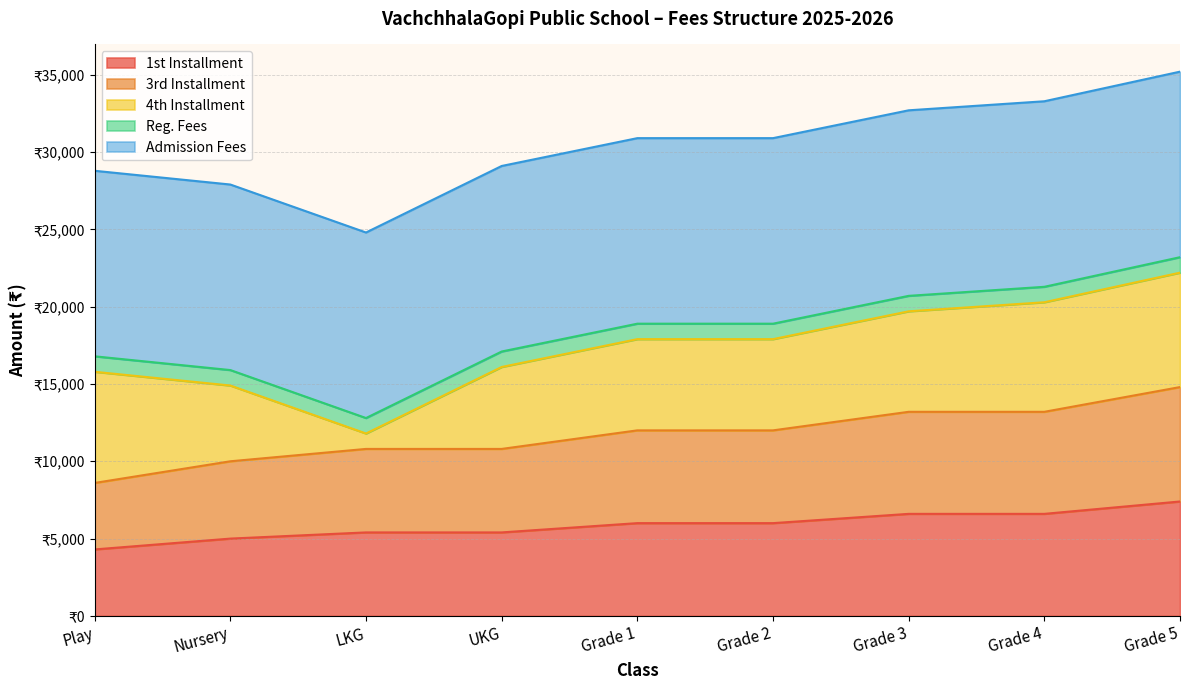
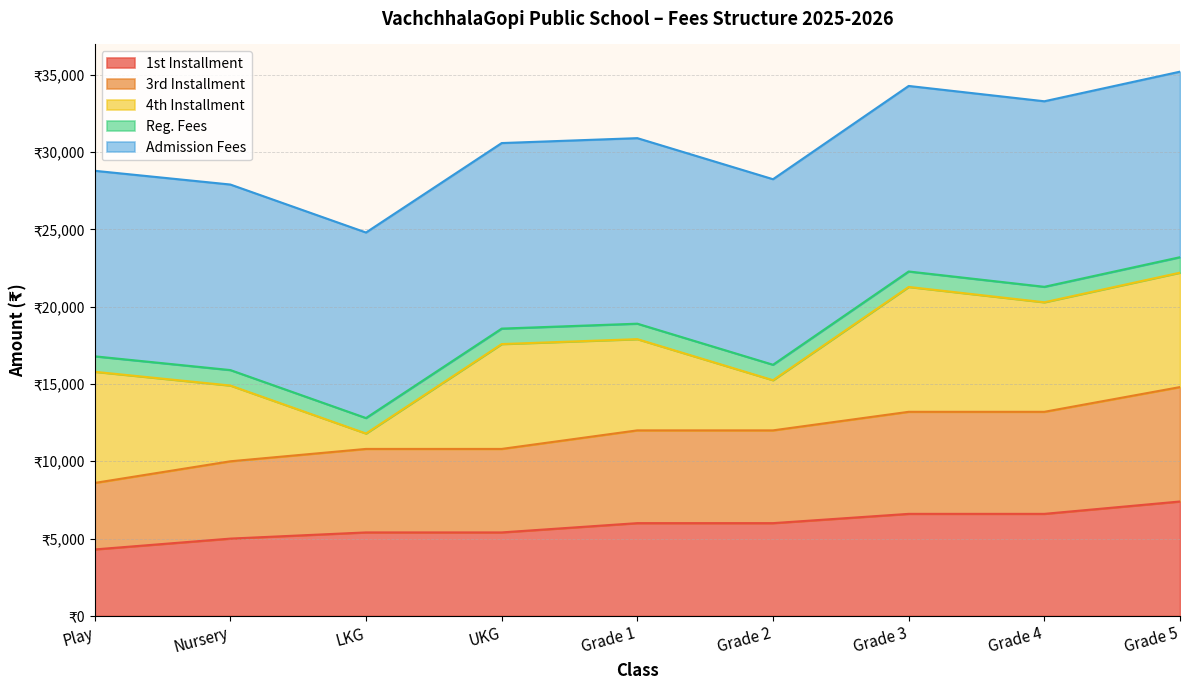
4th Installment, UKG: ₹5,300 -> ₹6,800
4th Installment, Grade 2: ₹5,900 -> ₹3,200
4th Installment, Grade 3: ₹6,500 -> ₹8,100
